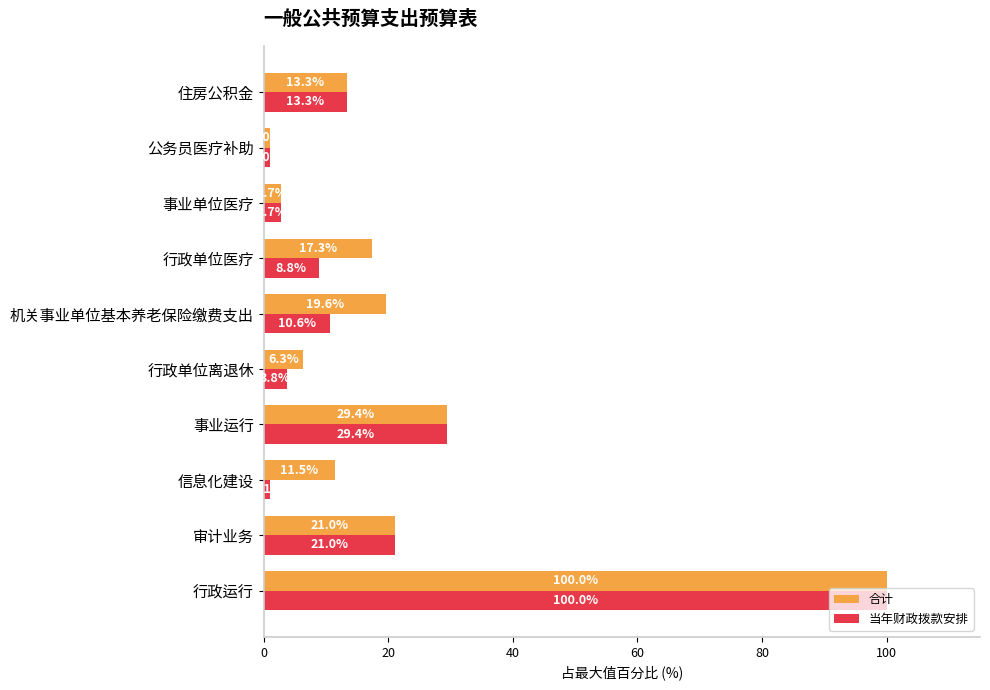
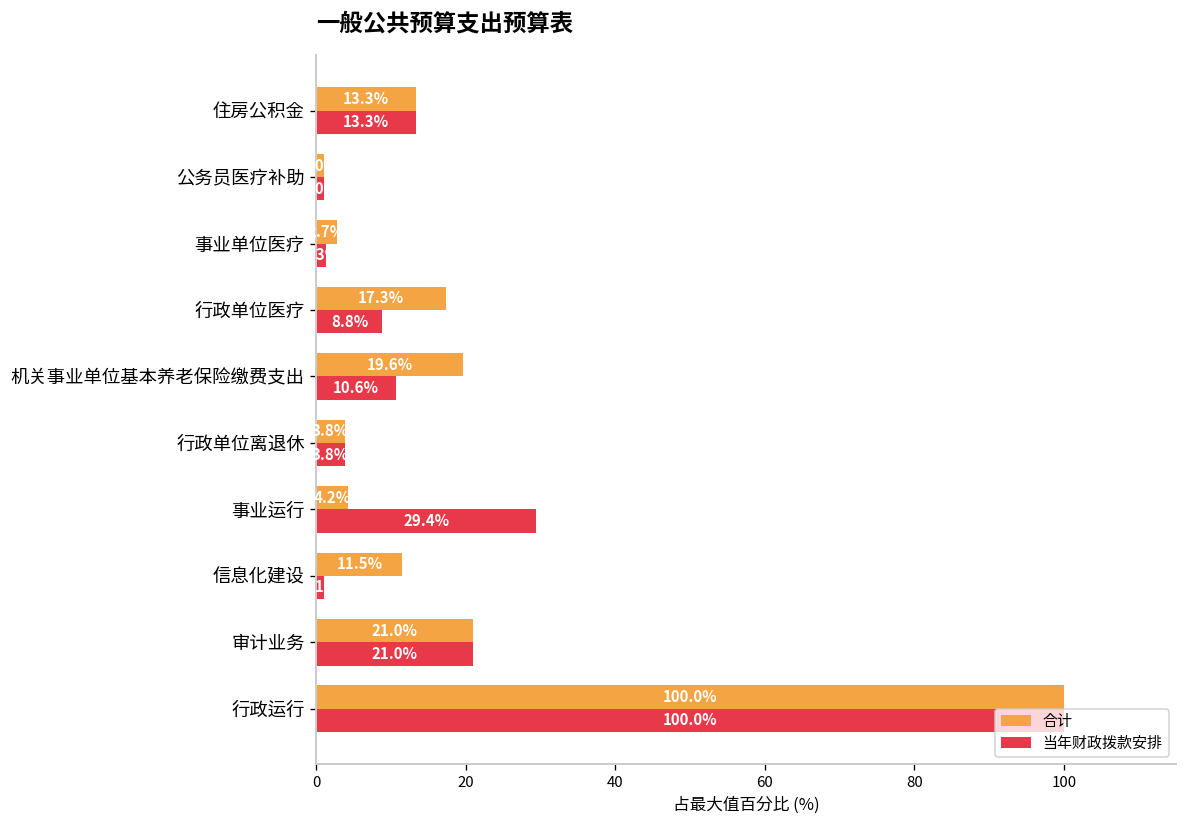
当年财政拨款安排, 事业单位医疗: 3 -> 1
合计, 行政单位离退休: 6.3% -> 3.8%
合计, 事业运行: 29.4% -> 4.2%
